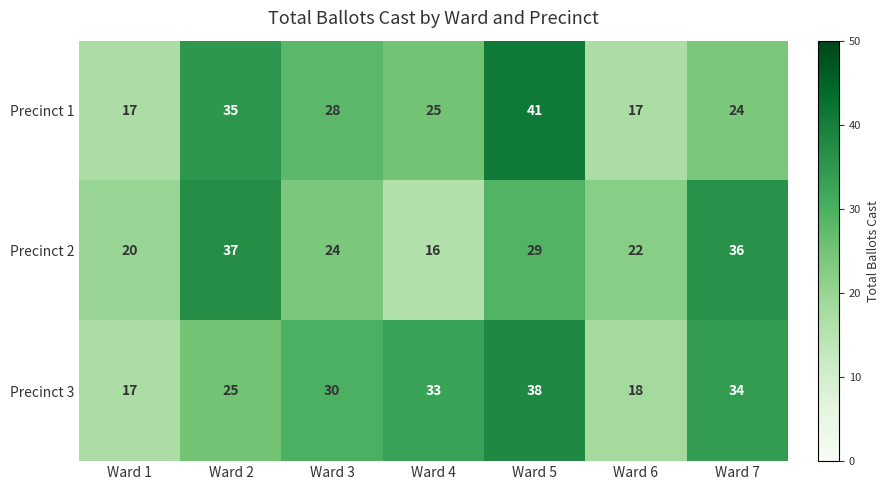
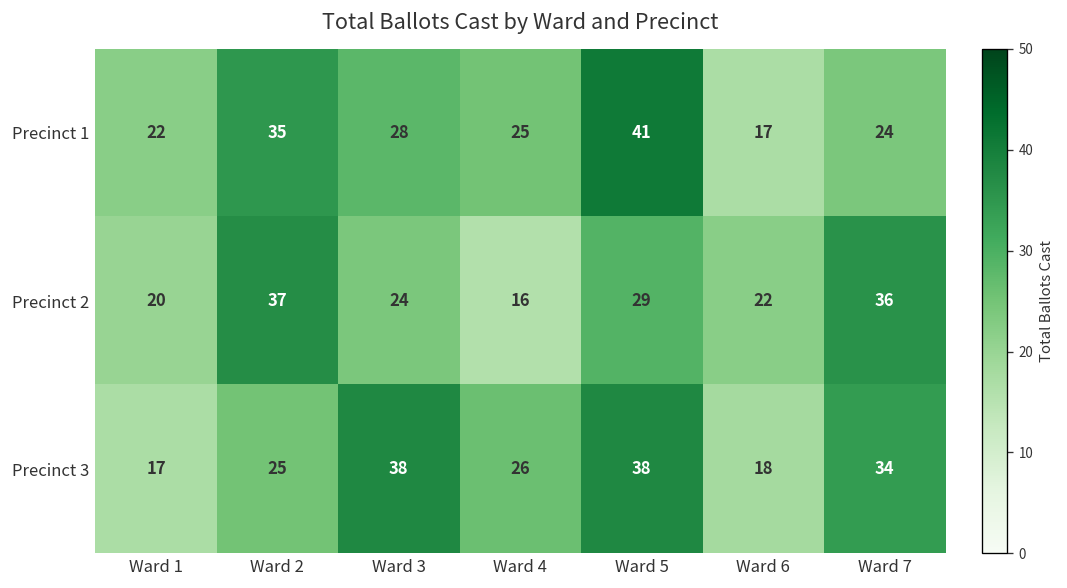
Precinct 1, Ward 1: 17 -> 22
Precinct 3, Ward 3: 30 -> 38
Precinct 3, Ward 4: 33 -> 26
